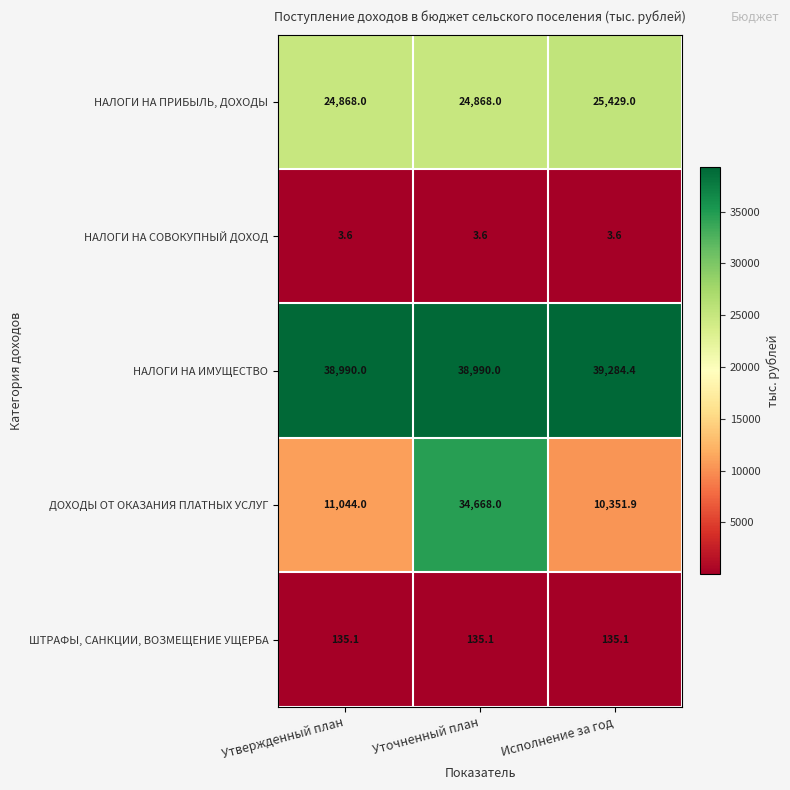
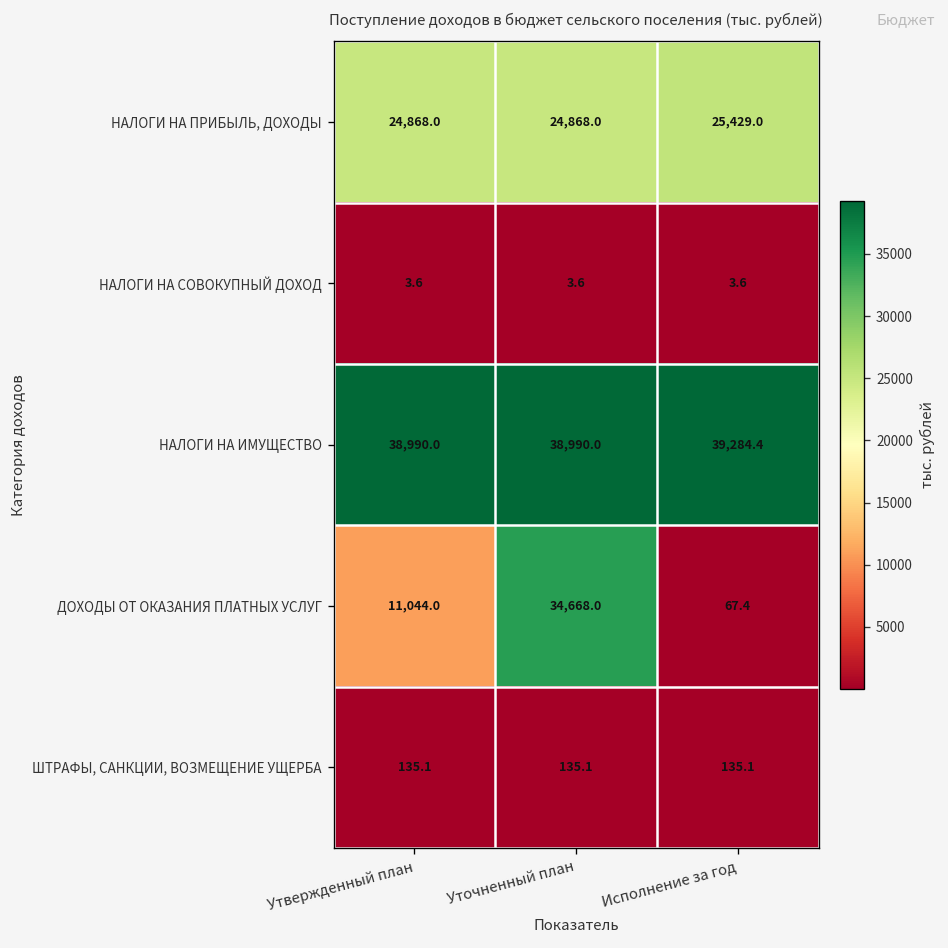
ДОХОДЫ ОТ ОКАЗАНИЯ ПЛАТНЫХ УСЛУГ, Исполнение за год: 10,351.9 -> 67.4
